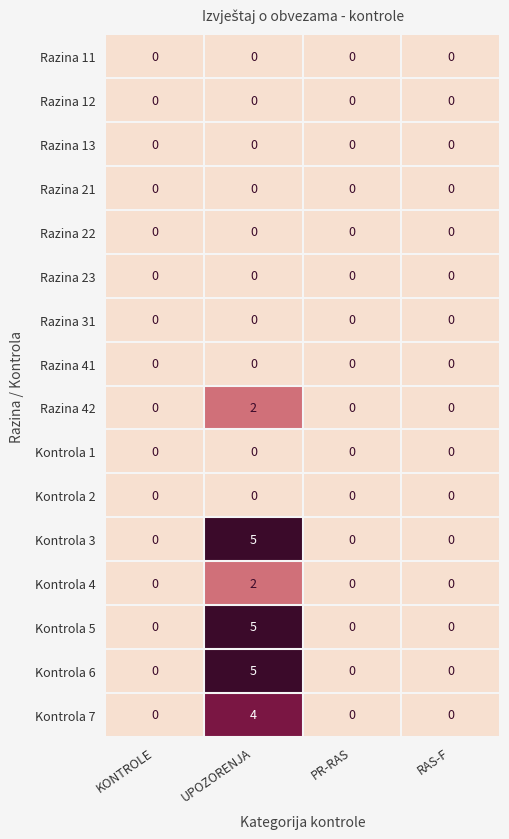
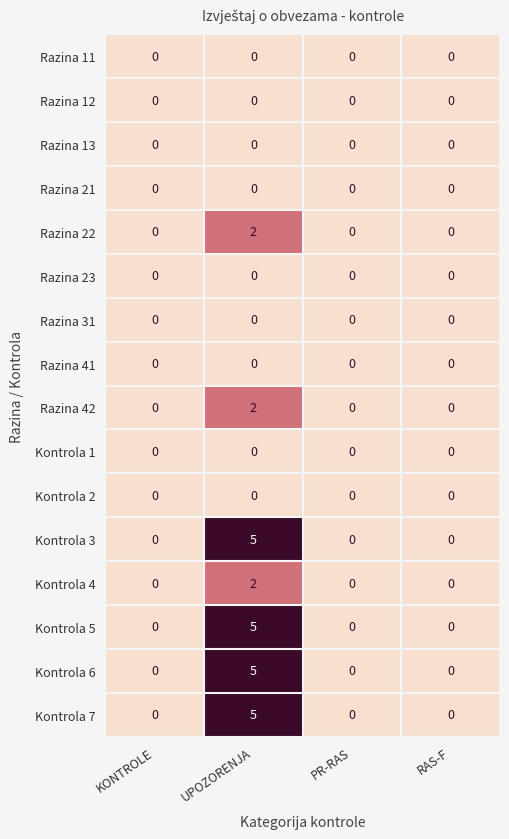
Razina 22, UPOZORENJA: 0 -> 2
Kontrola 7, UPOZORENJA: 4 -> 5
